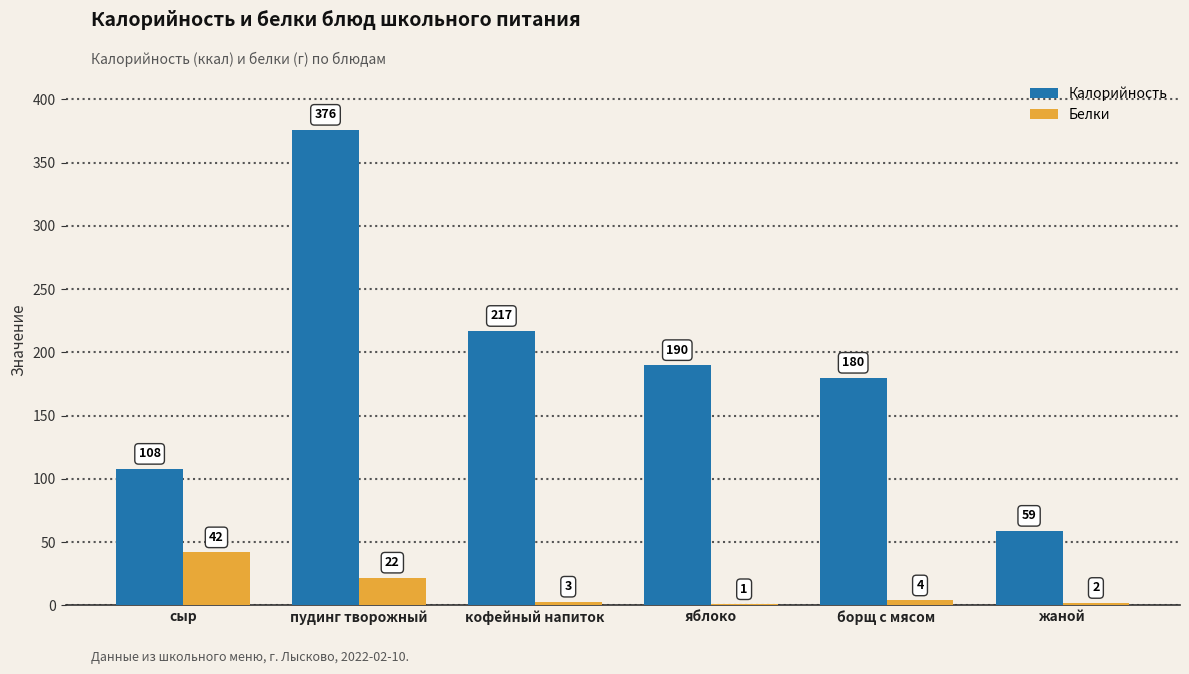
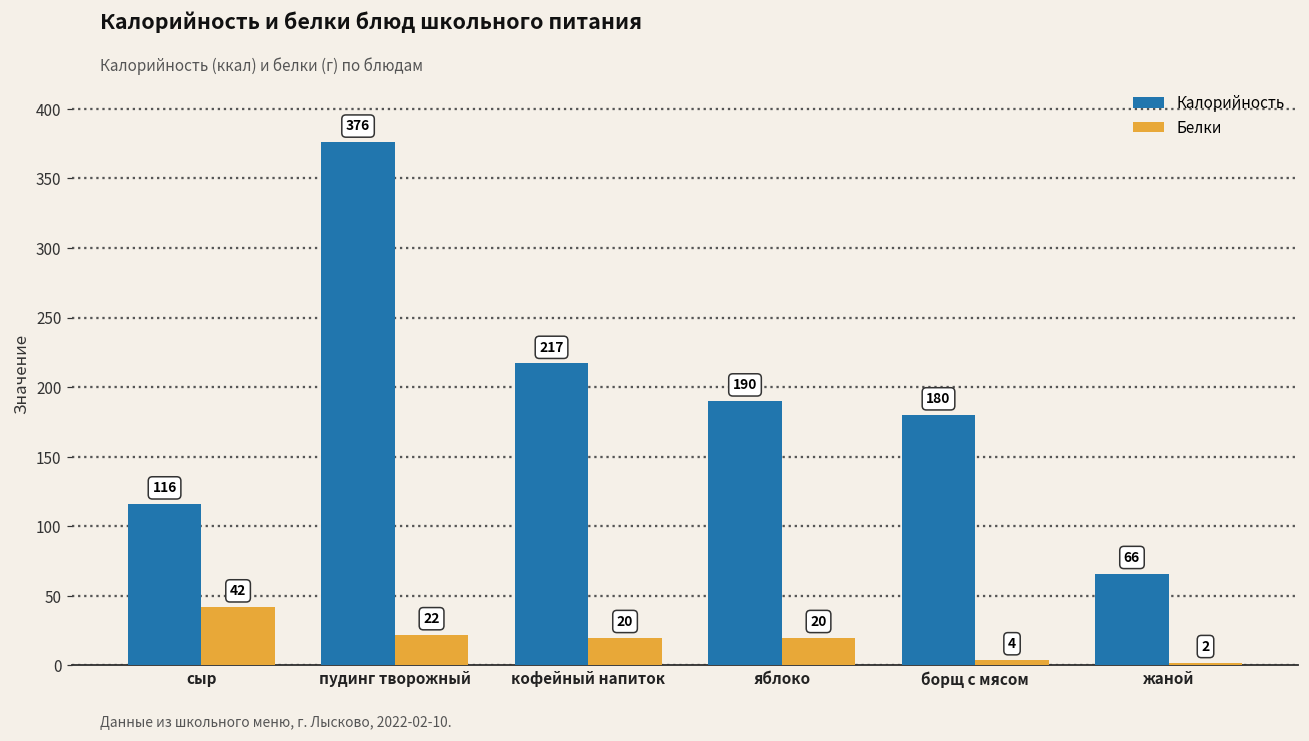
Калорийность, сыр: 108 -> 116
Белки, кофейный напиток: 3 -> 20
Белки, яблоко: 1 -> 20
Калорийность, жаной: 59 -> 66
